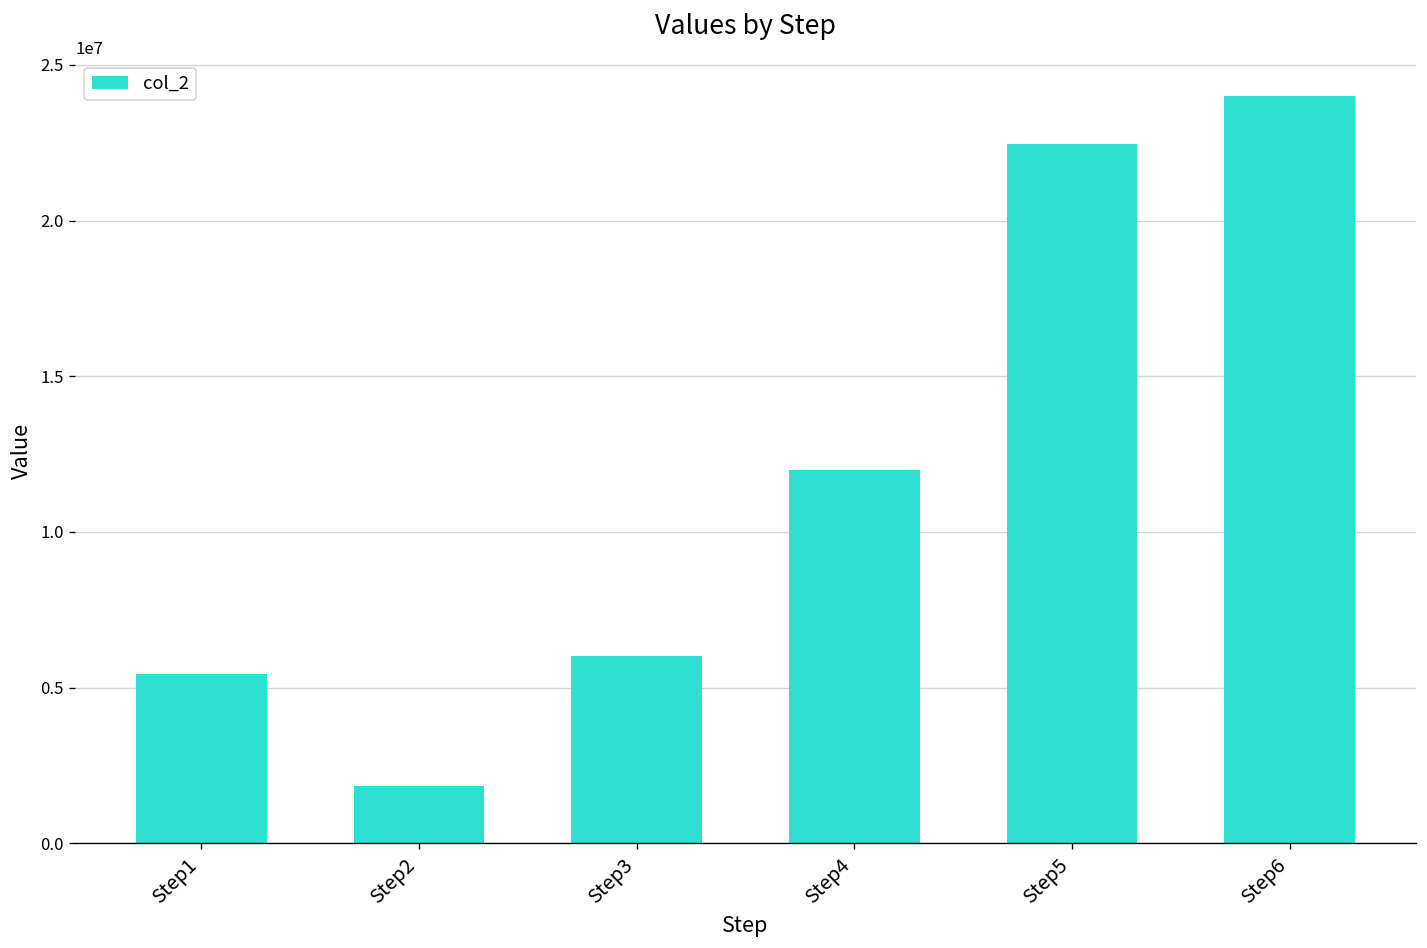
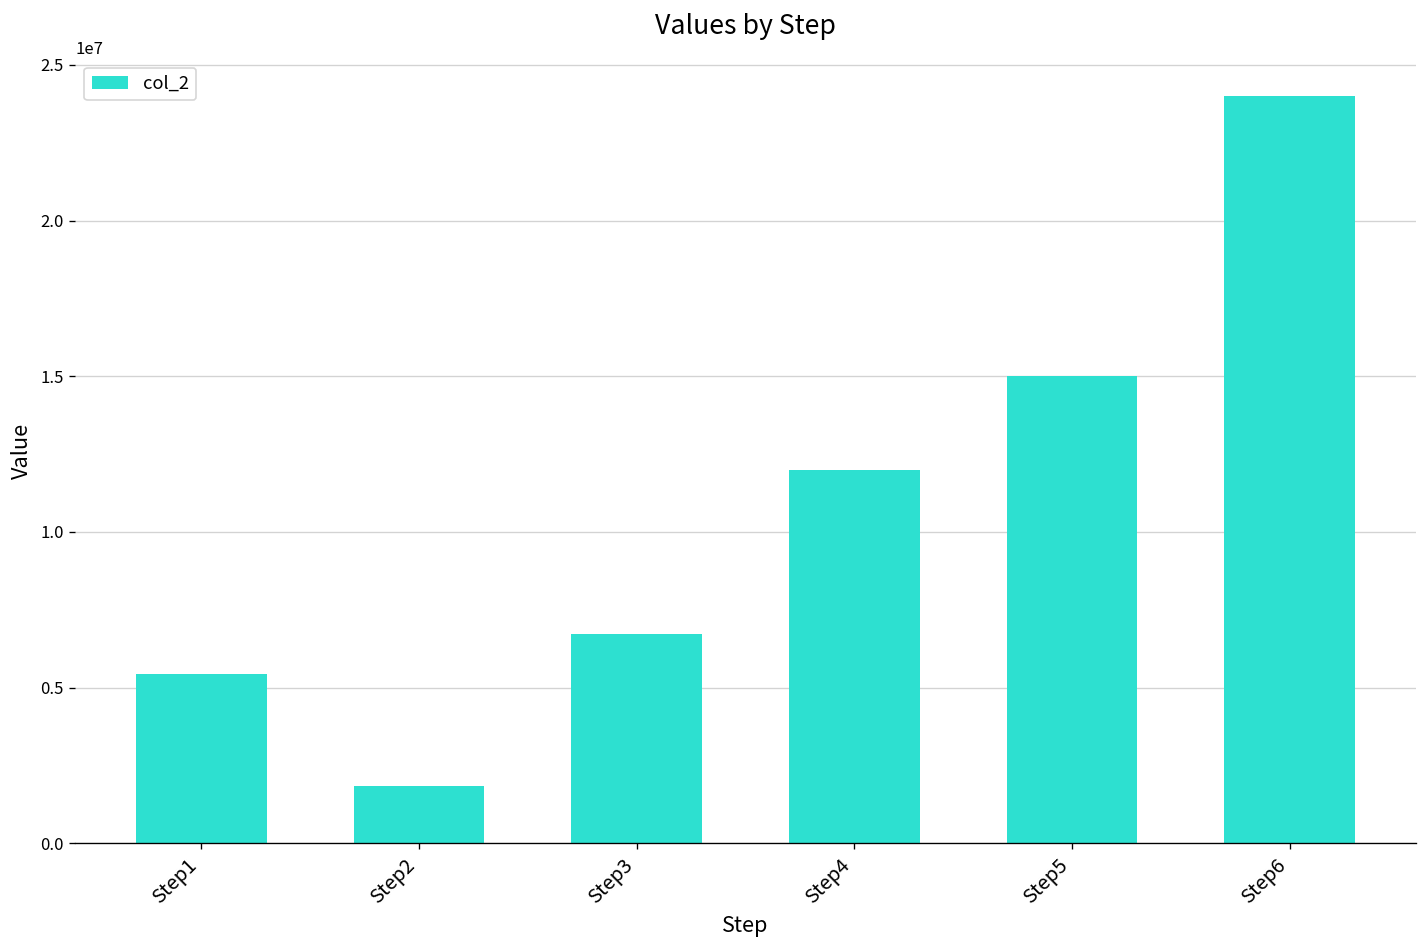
Step3: 6000000 -> 6700000
Step5: 22400000 -> 15000000
